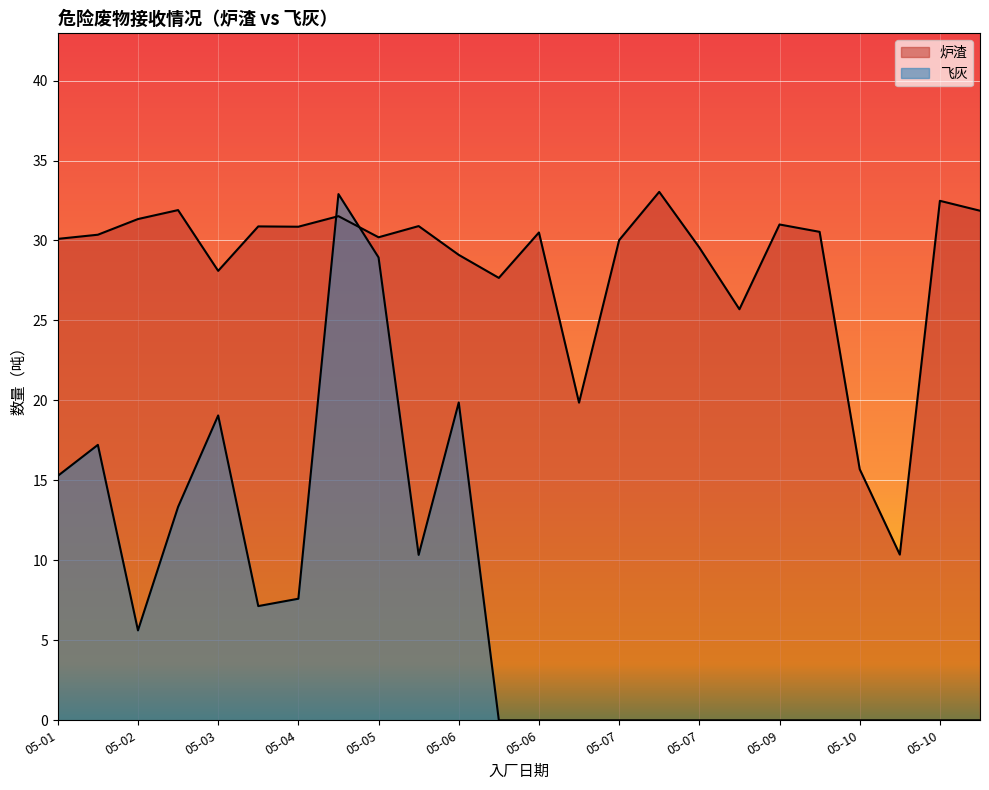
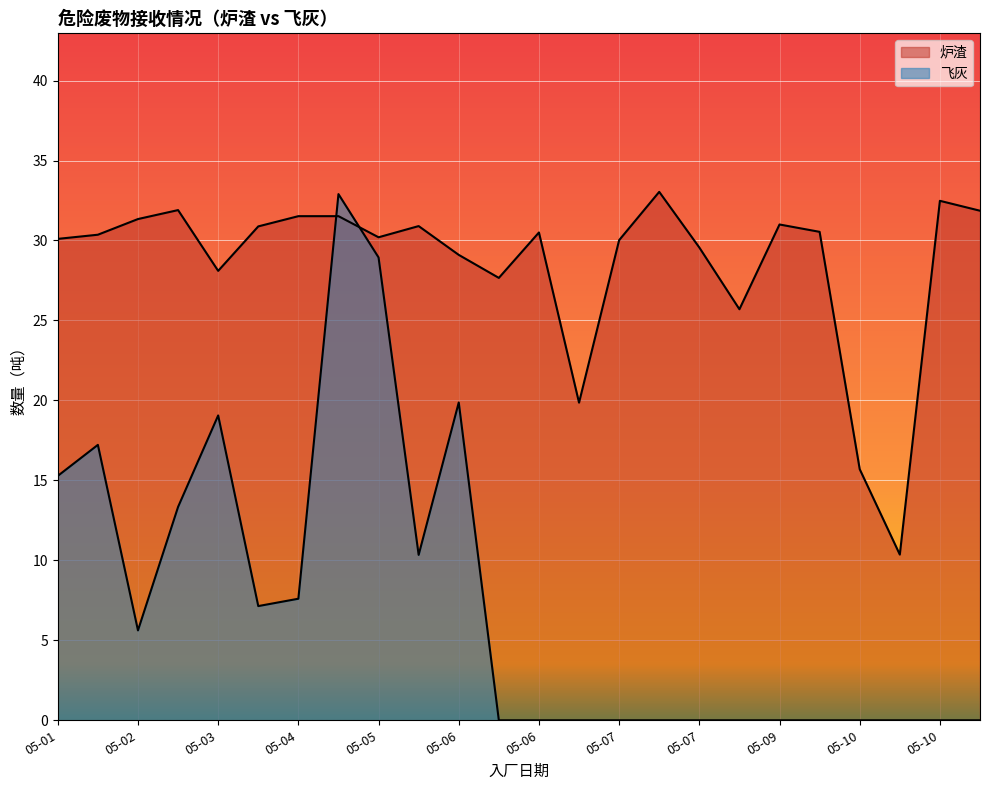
炉渣, 05-04: 30.9 -> 31.5
